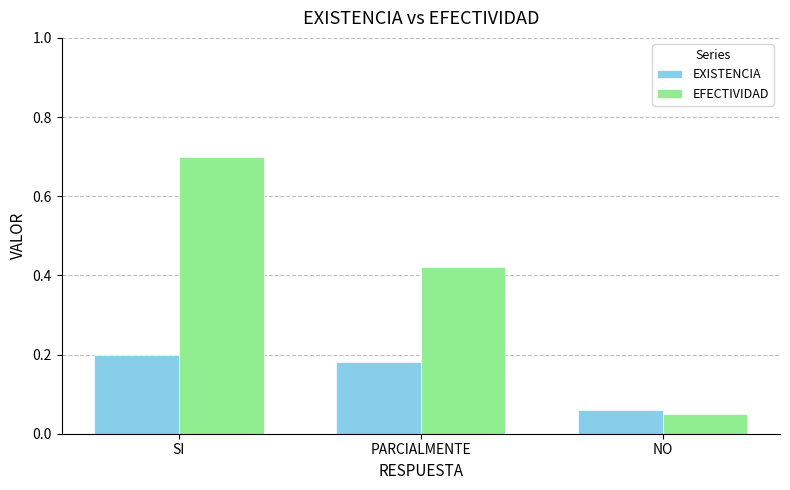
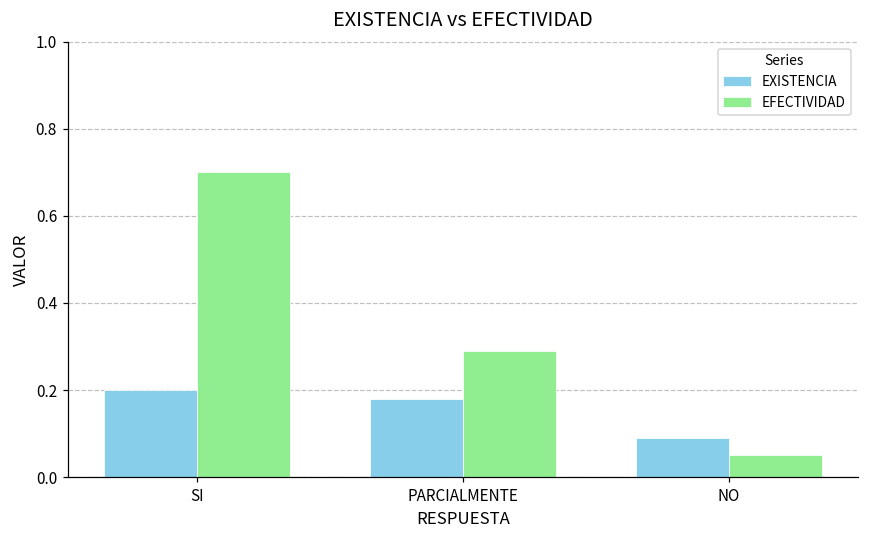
EFECTIVIDAD, PARCIALMENTE: 0.42 -> 0.29
EXISTENCIA, NO: 0.06 -> 0.09
